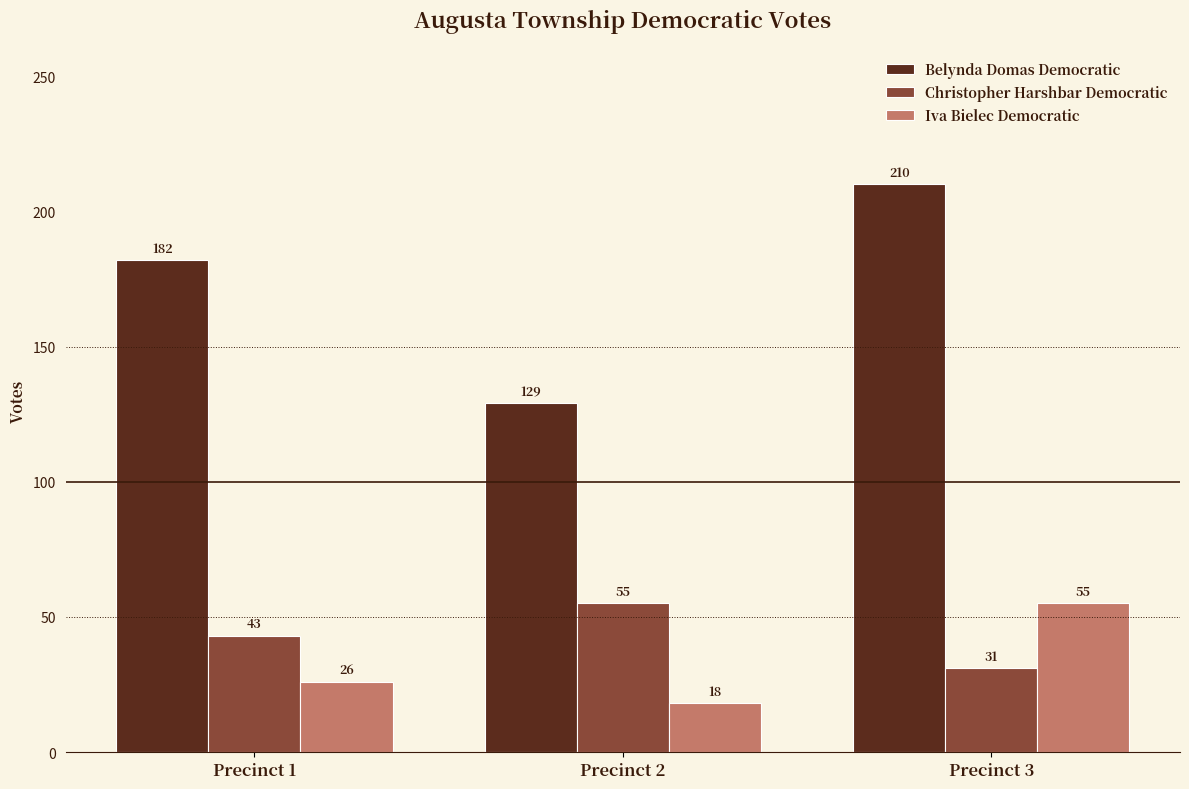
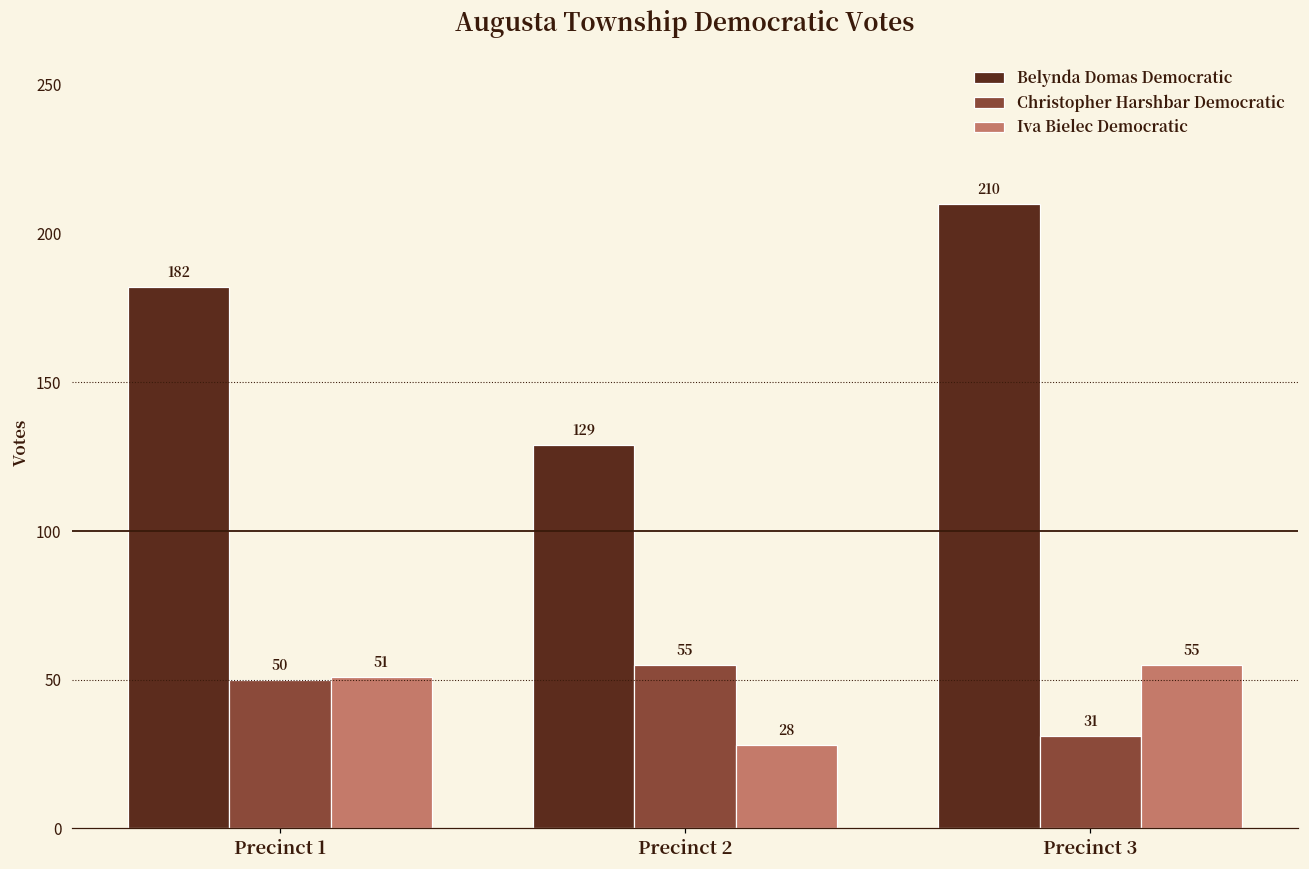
Christopher Harshbar Democratic, Precinct 1: 43 -> 50
Iva Bielec Democratic, Precinct 1: 26 -> 51
Iva Bielec Democratic, Precinct 2: 18 -> 28
